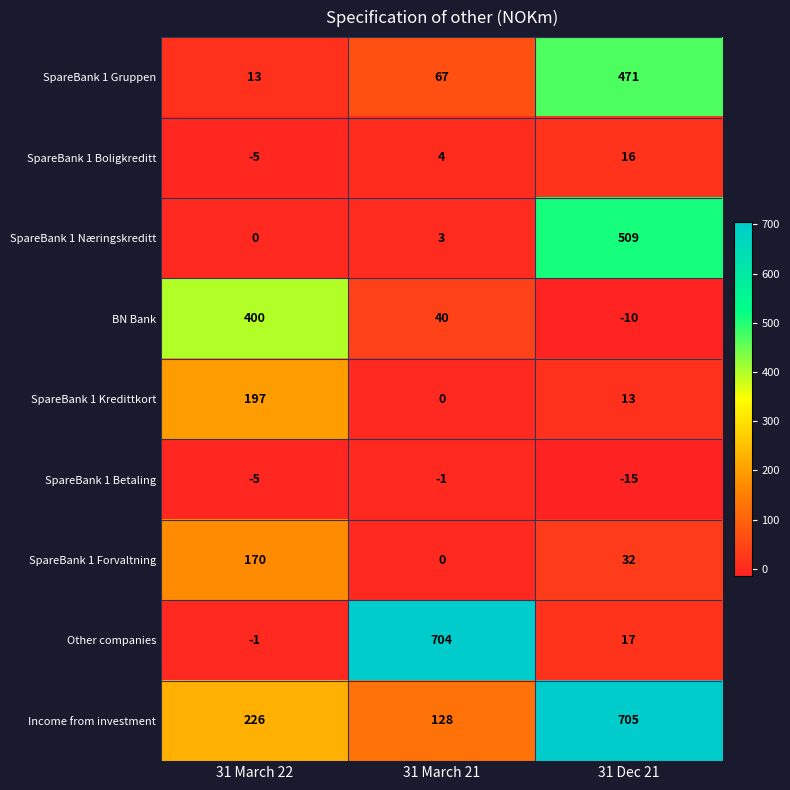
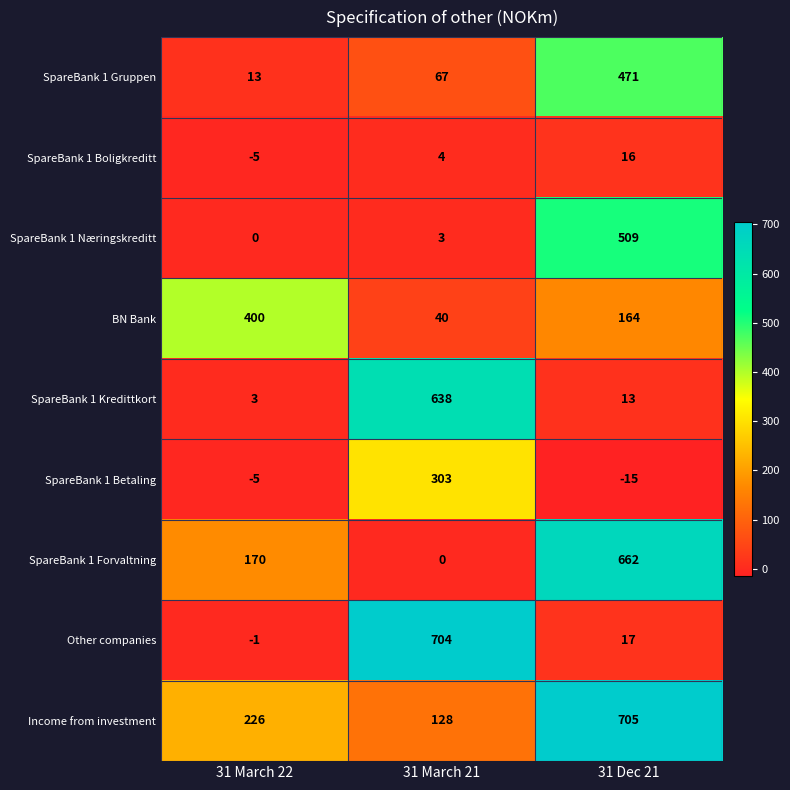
BN Bank, 31 Dec 21: -10 -> 164
SpareBank 1 Kredittkort, 31 March 22: 197 -> 3
SpareBank 1 Kredittkort, 31 March 21: 0 -> 638
SpareBank 1 Betaling, 31 March 21: -1 -> 303
SpareBank 1 Forvaltning, 31 Dec 21: 32 -> 662
